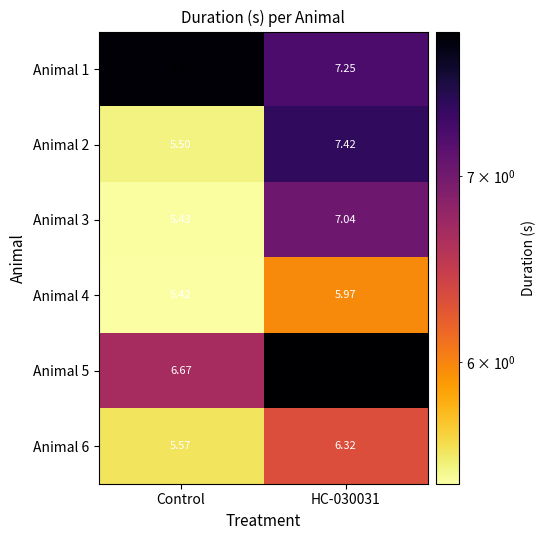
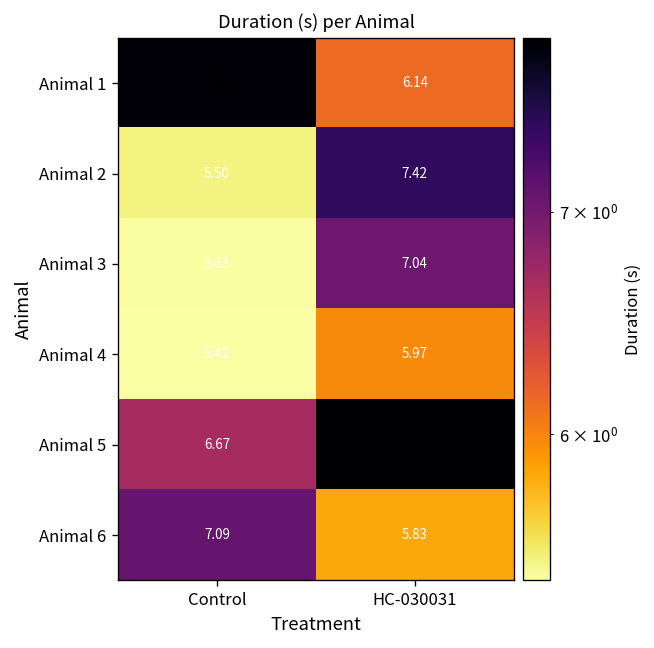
Animal 1, HC-030031: 7.25 -> 6.14
Animal 6, Control: 5.57 -> 7.09
Animal 6, HC-030031: 6.32 -> 5.83
